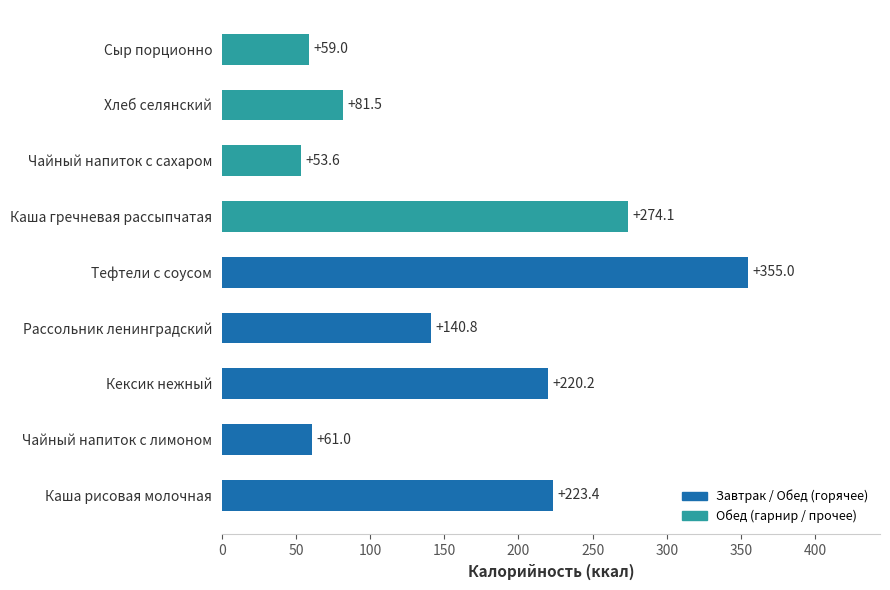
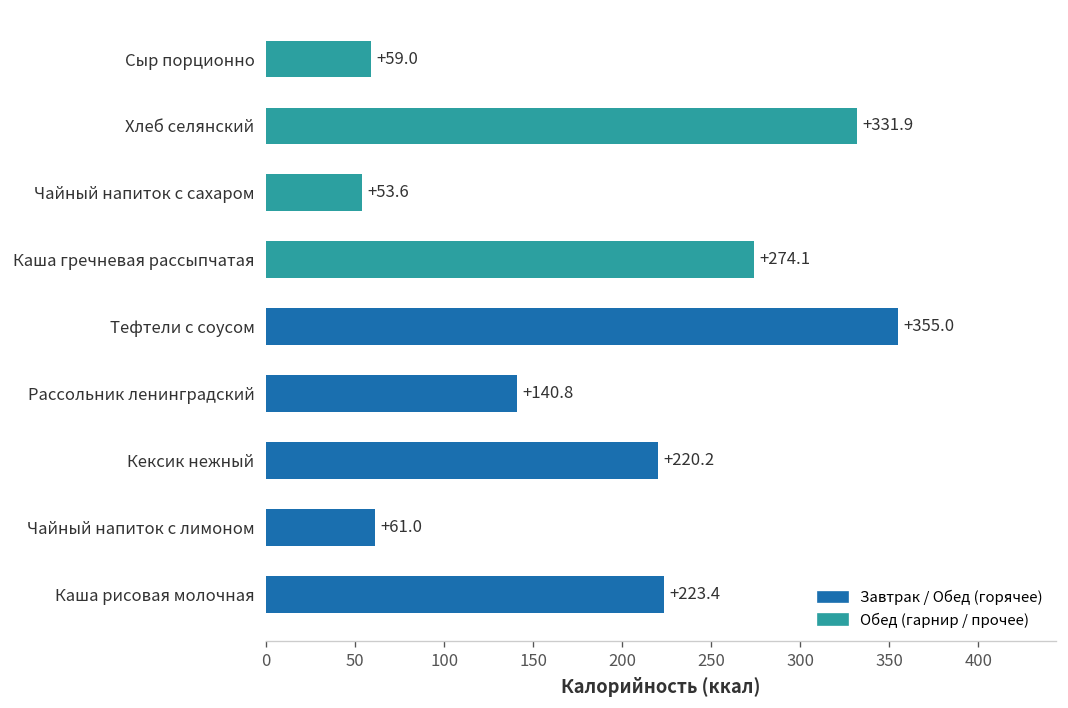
Хлеб селянский: +81.5 -> +331.9
